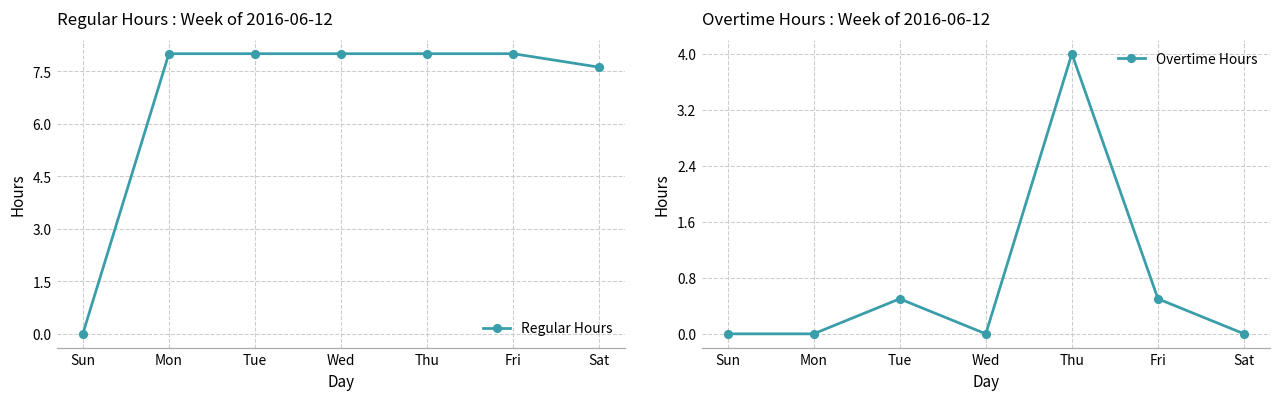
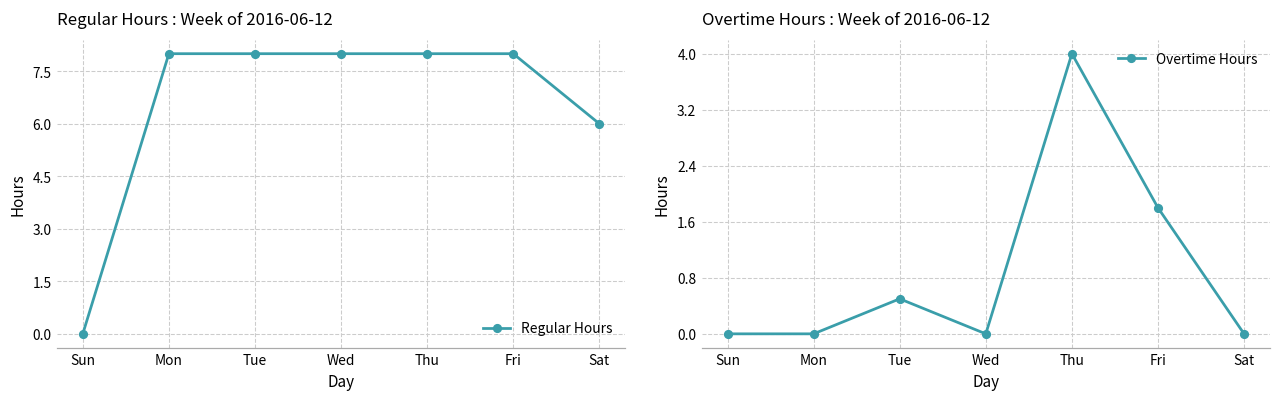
Regular Hours : Week of 2016-06-12, Sat: 7.6 -> 6.0
Overtime Hours : Week of 2016-06-12, Fri: 0.5 -> 1.8
